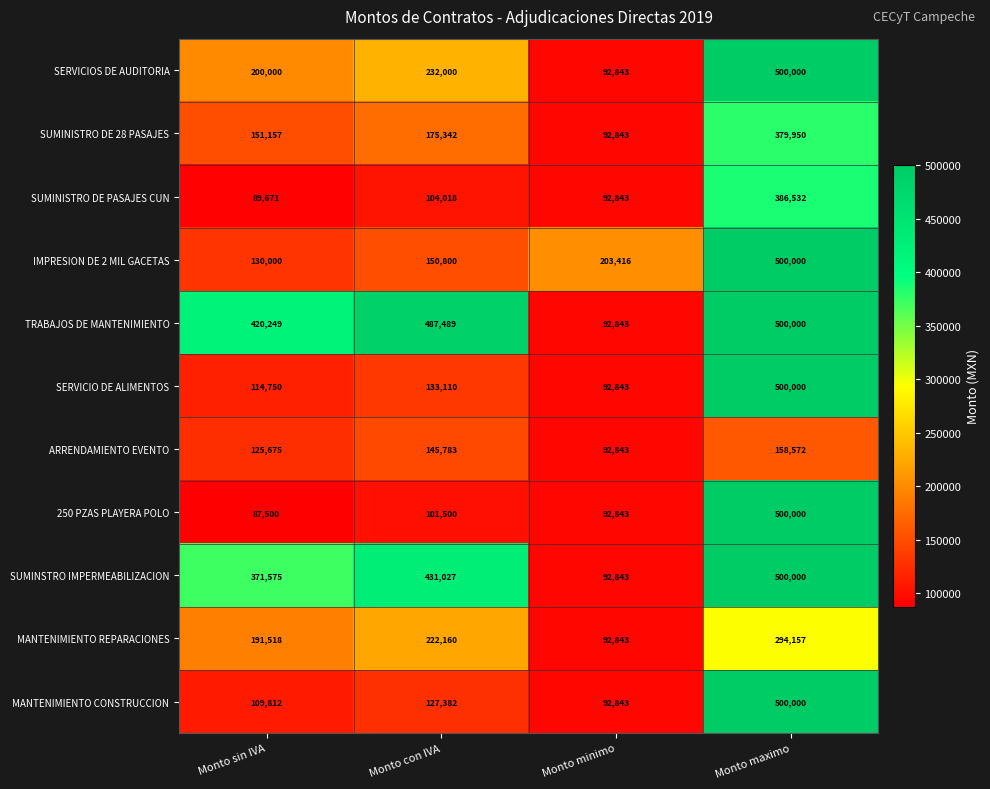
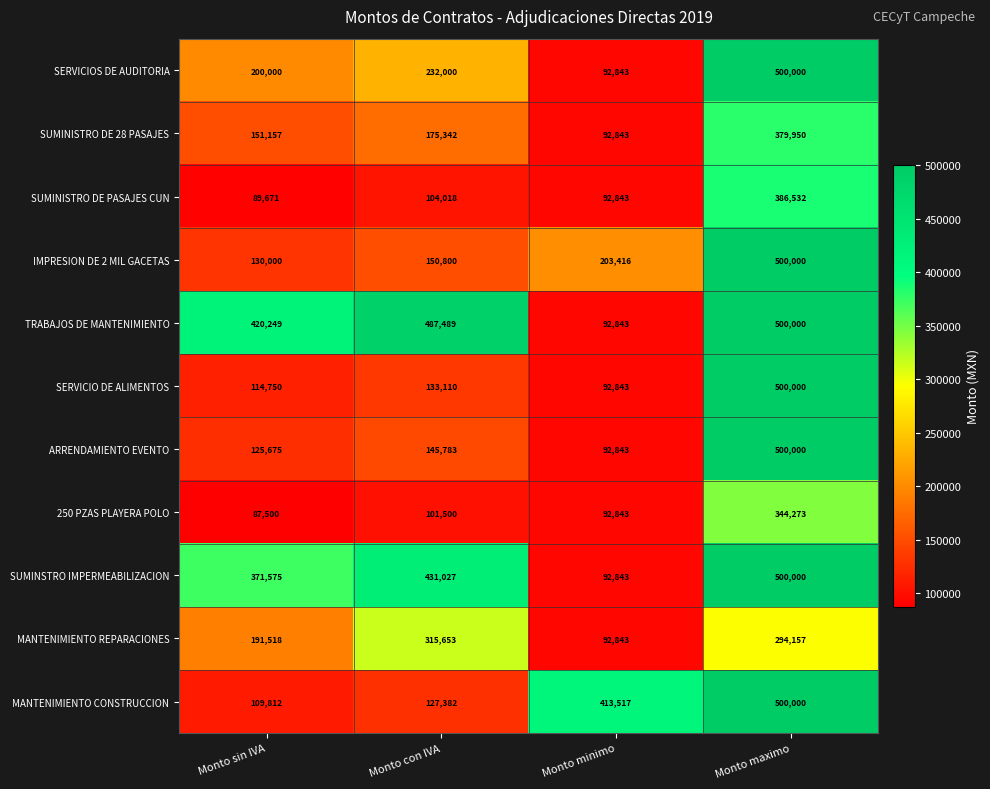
ARRENDAMIENTO EVENTO, Monto maximo: 158,572 -> 500,000
250 PZAS PLAYERA POLO, Monto maximo: 500,000 -> 344,273
MANTENIMIENTO REPARACIONES, Monto con IVA: 222,160 -> 315,653
MANTENIMIENTO CONSTRUCCION, Monto minimo: 92,843 -> 413,517
